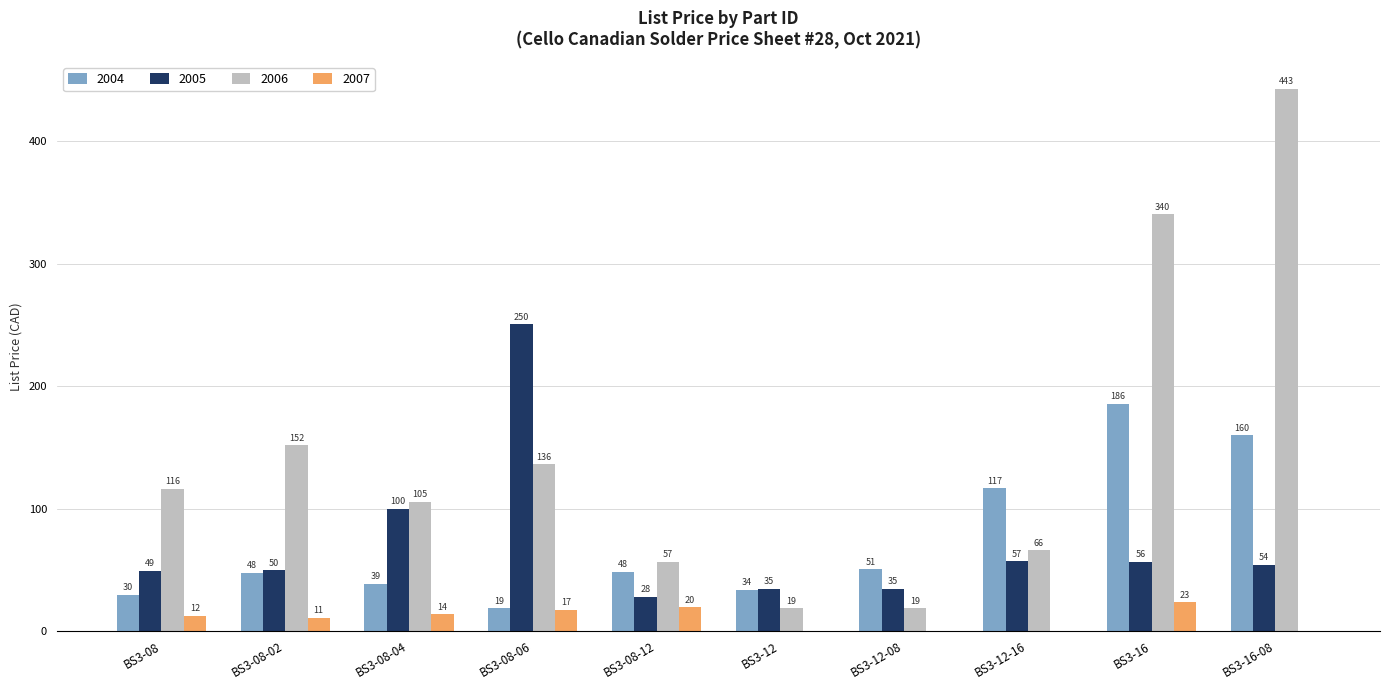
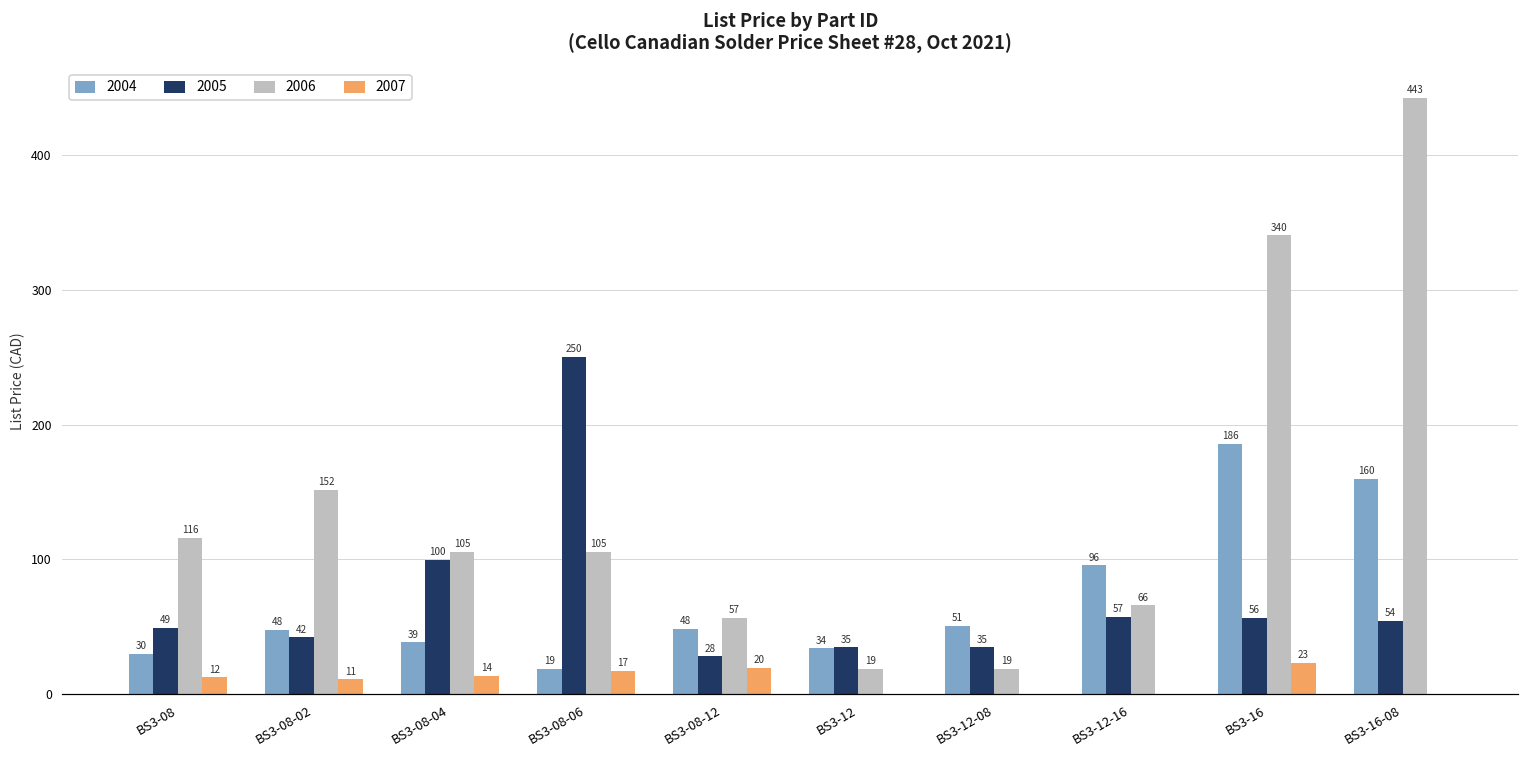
2005, BS3-08-02: 50 -> 42
2006, BS3-08-06: 136 -> 105
2004, BS3-12-16: 117 -> 96
